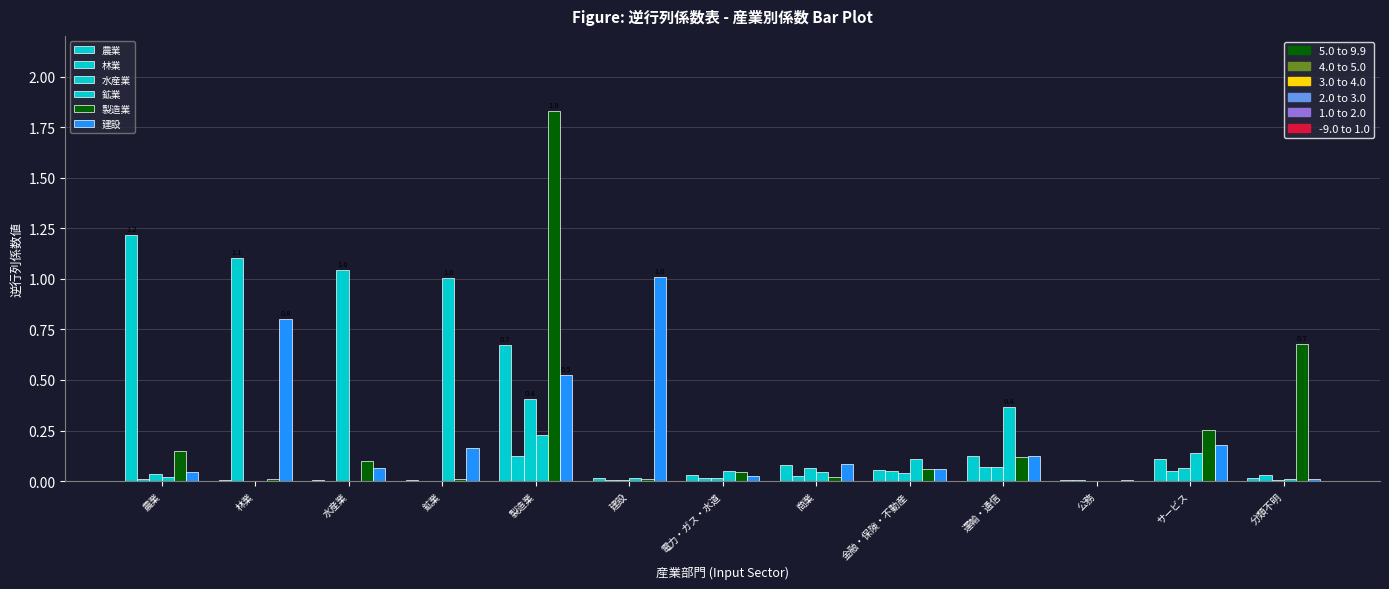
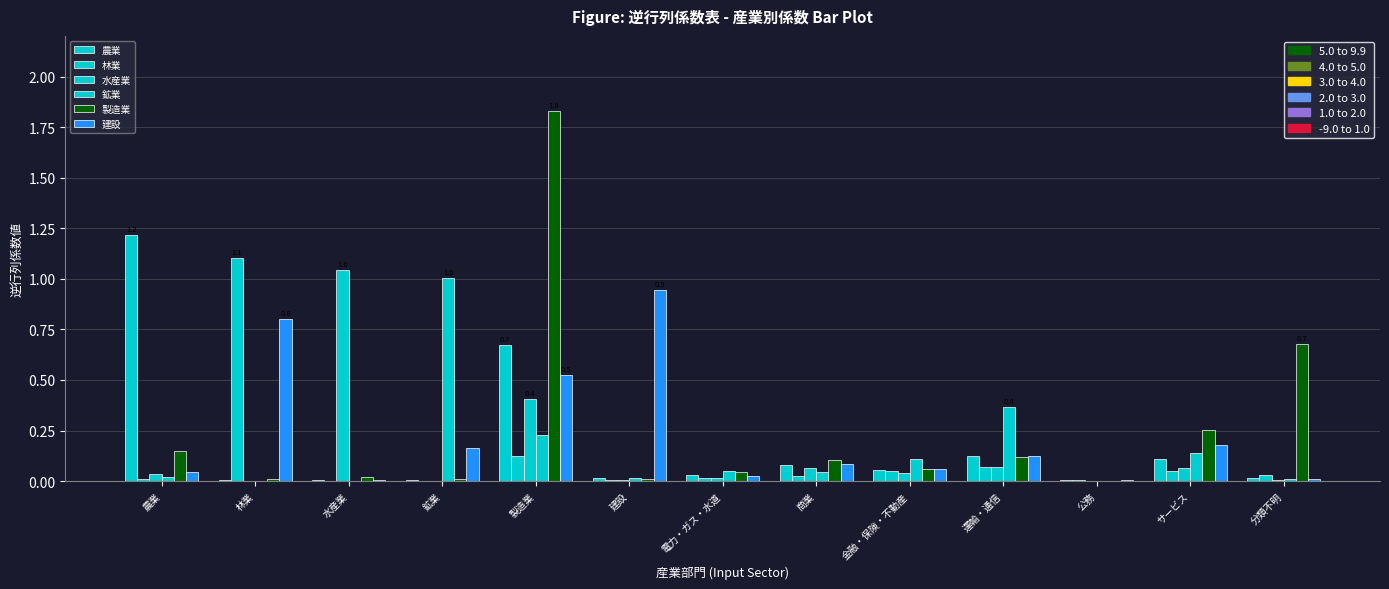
製造業, 水産業: 0.10 -> 0.02
建設, 水産業: 0.06 -> 0.01
建設, 建設: 1.01 -> 0.95
製造業, 商業: 0.02 -> 0.10
